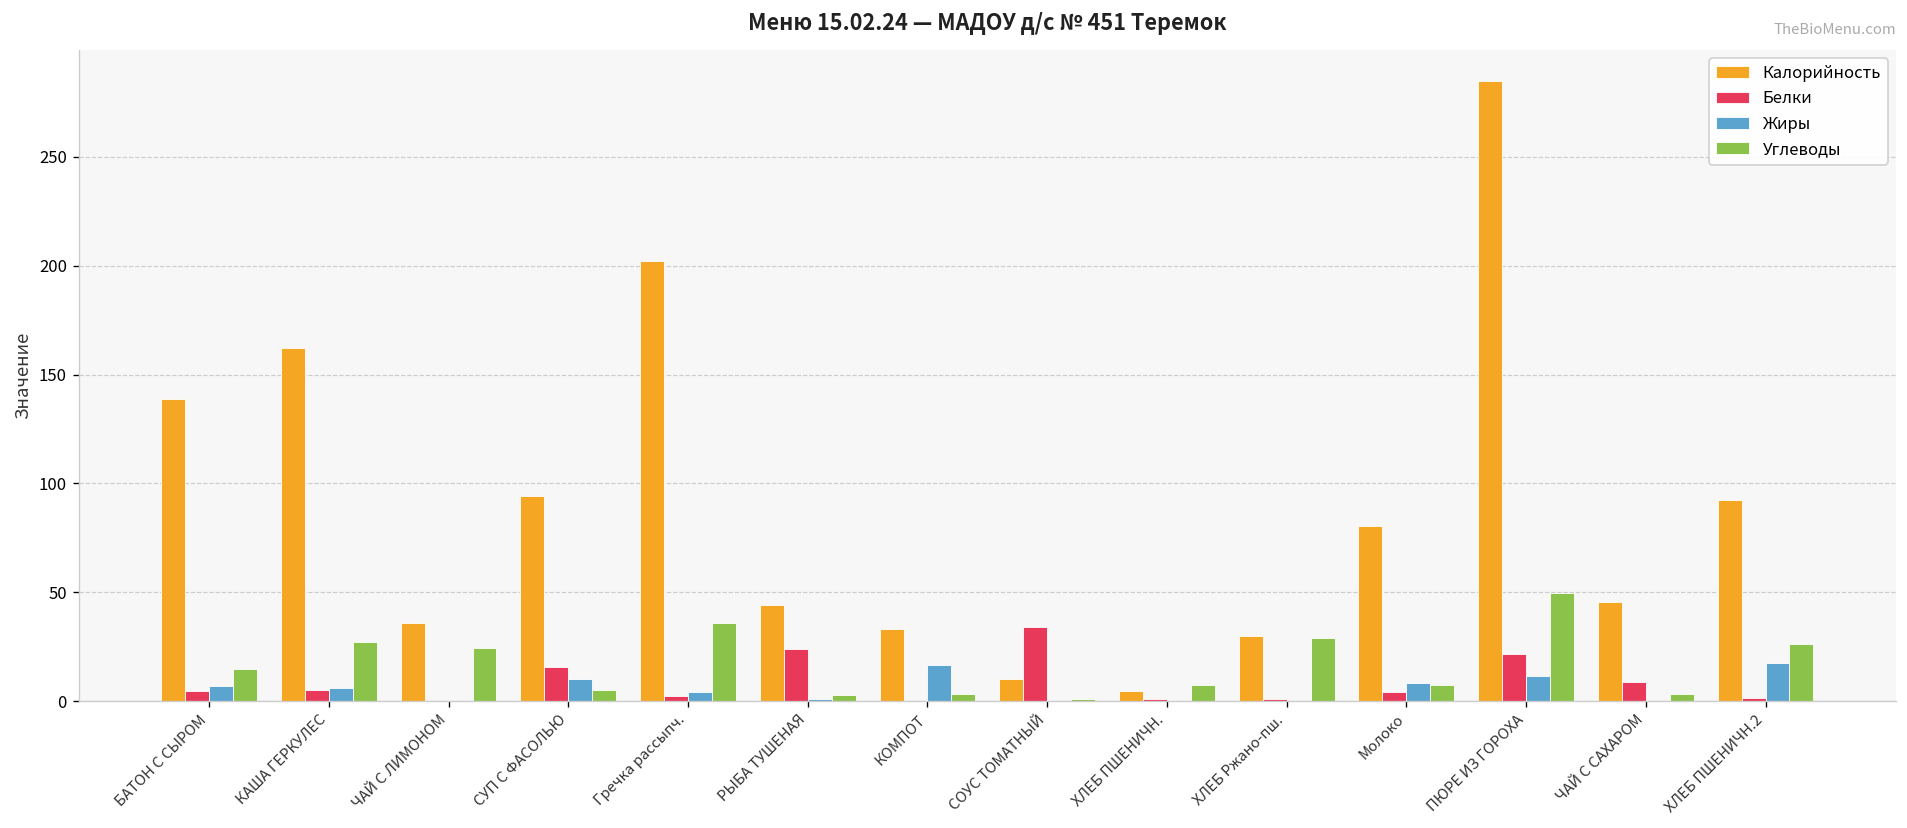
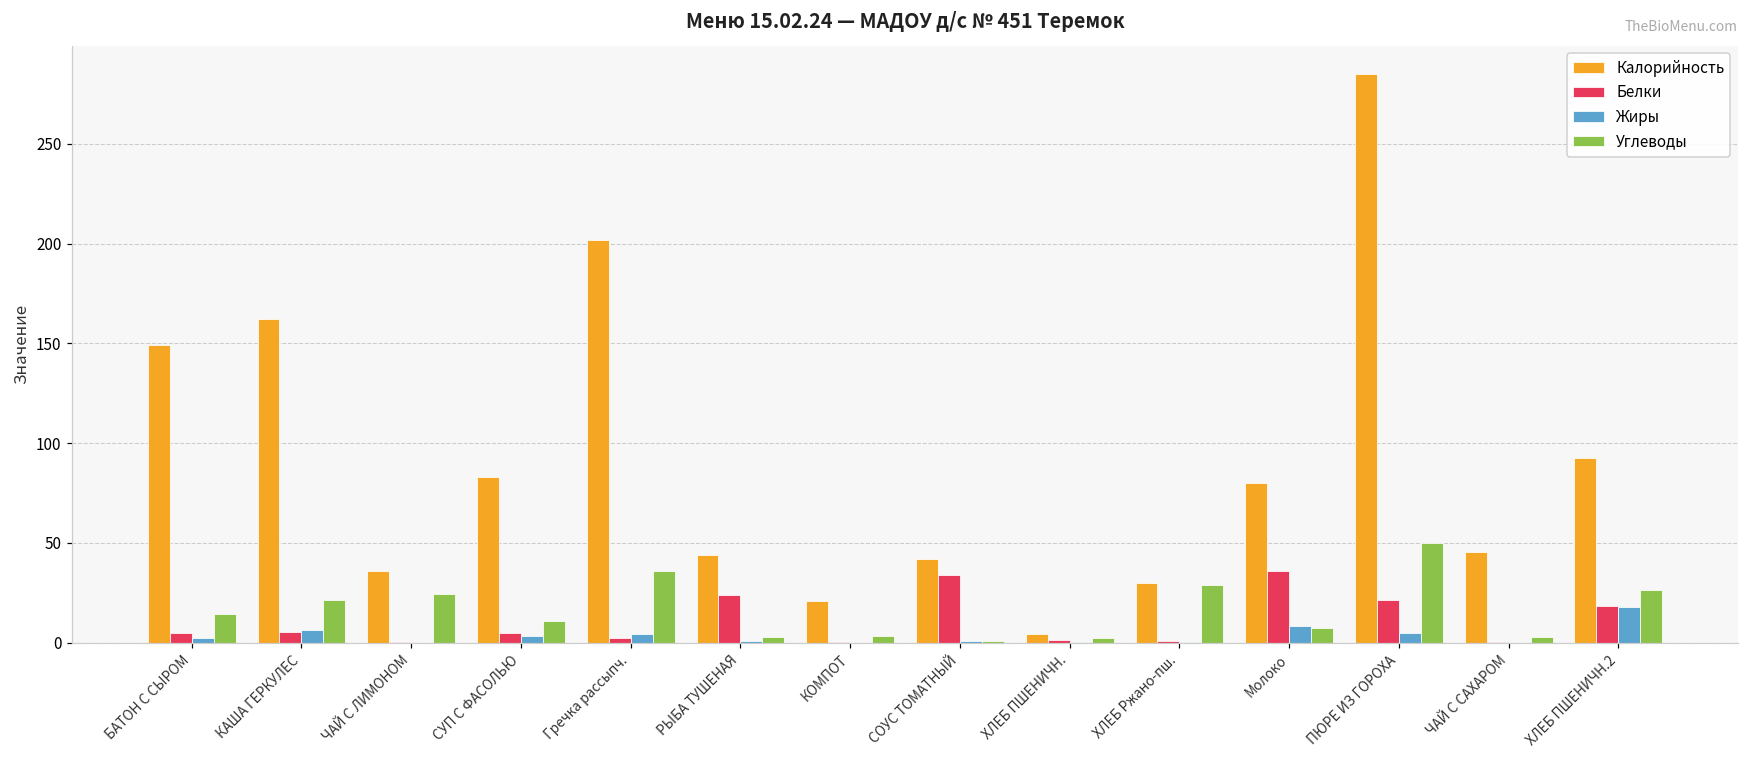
Калорийность, БАТОН С СЫРОМ: 139 -> 149
Жиры, БАТОН С СЫРОМ: 7 -> 2
Углеводы, КАША ГЕРКУЛЕС: 27 -> 21
Калорийность, СУП С ФАСОЛЬЮ: 94 -> 83
Белки, СУП С ФАСОЛЬЮ: 16 -> 5
Жиры, СУП С ФАСОЛЬЮ: 10 -> 3
Углеводы, СУП С ФАСОЛЬЮ: 5 -> 11
Калорийность, КОМПОТ: 33 -> 21
Жиры, КОМПОТ: 16 -> 0
Калорийность, СОУС ТОМАТНЫЙ: 10 -> 42
Углеводы, ХЛЕБ ПШЕНИЧН.: 7 -> 2
Белки, Молоко: 4 -> 36
Жиры, ПЮРЕ ИЗ ГОРОХА: 11 -> 5
Белки, ЧАЙ С САХАРОМ: 9 -> 0
Белки, ХЛЕБ ПШЕНИЧН.2: 2 -> 18
